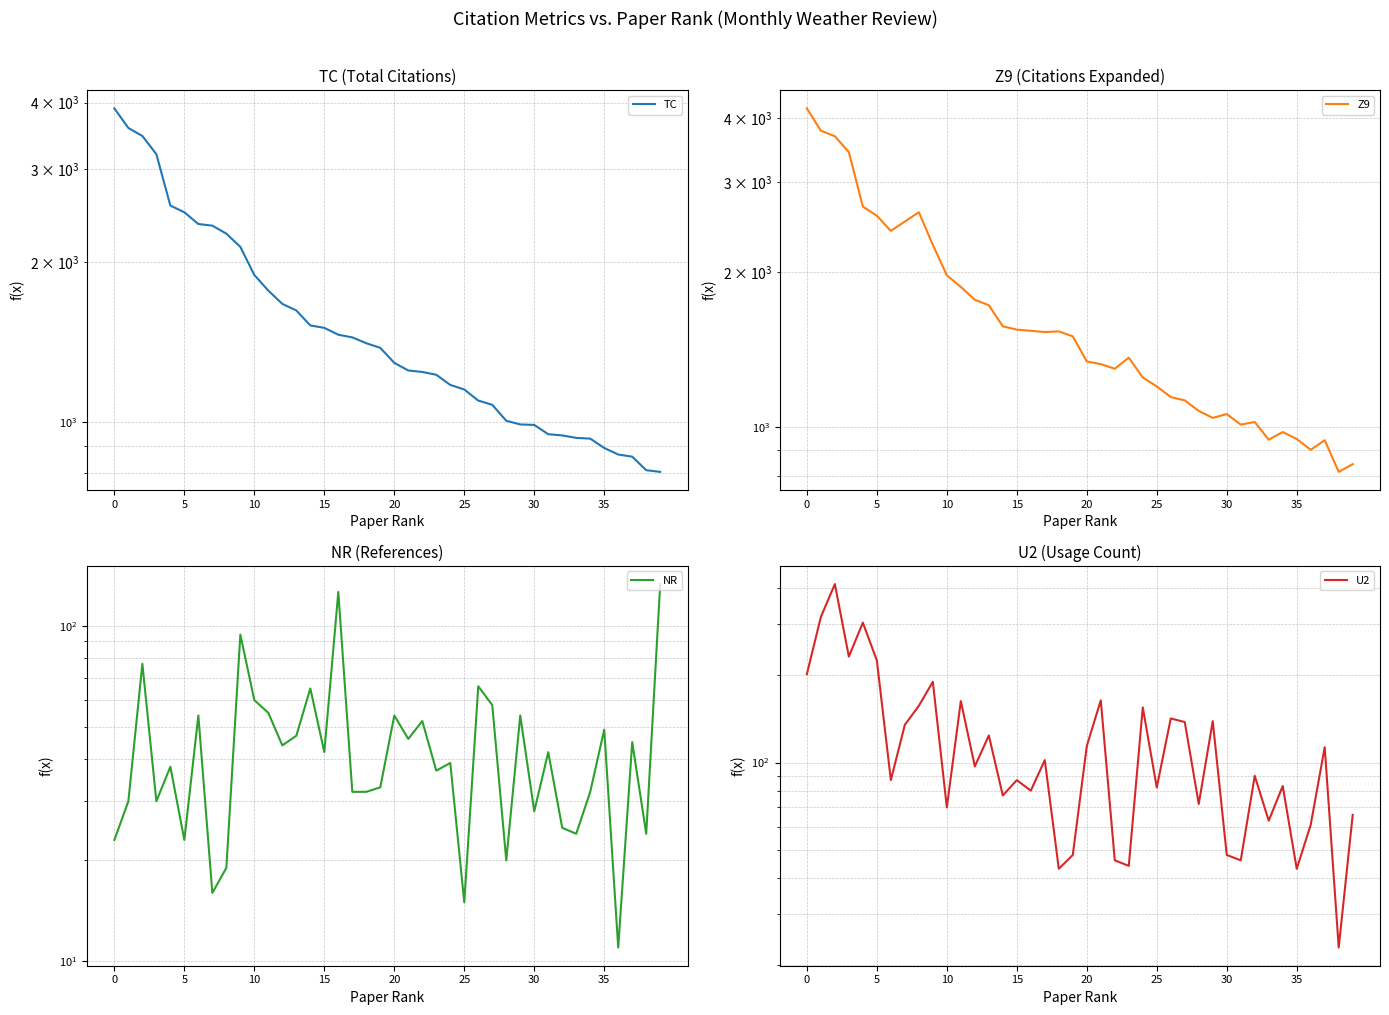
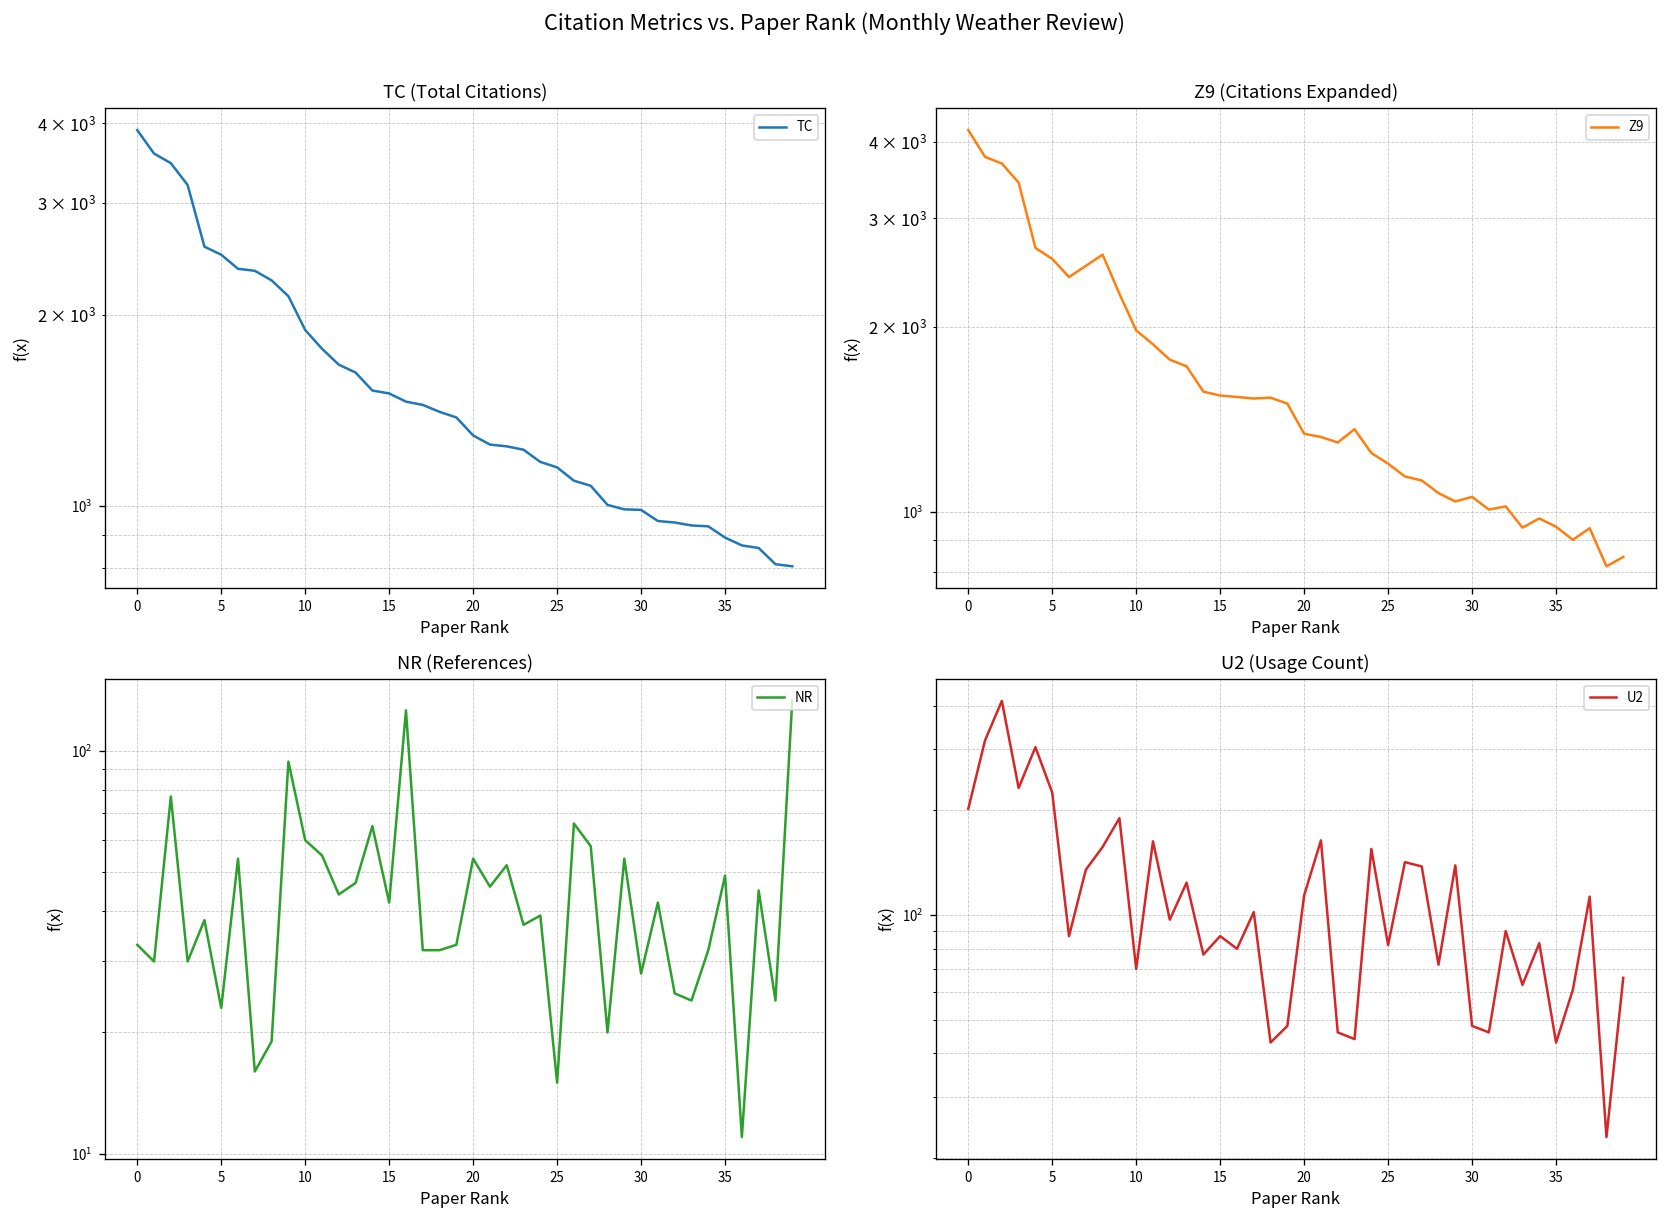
NR (References), 0: 23 -> 33
